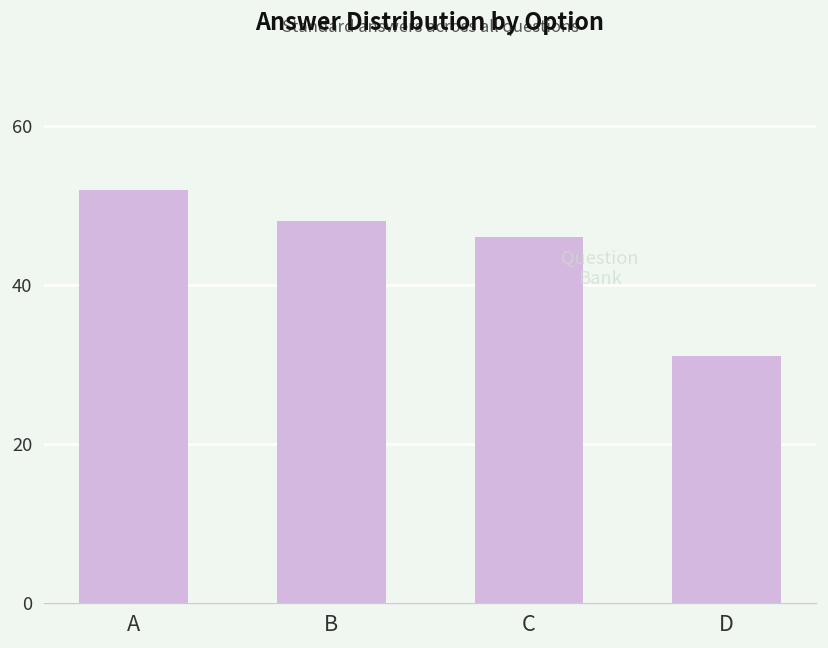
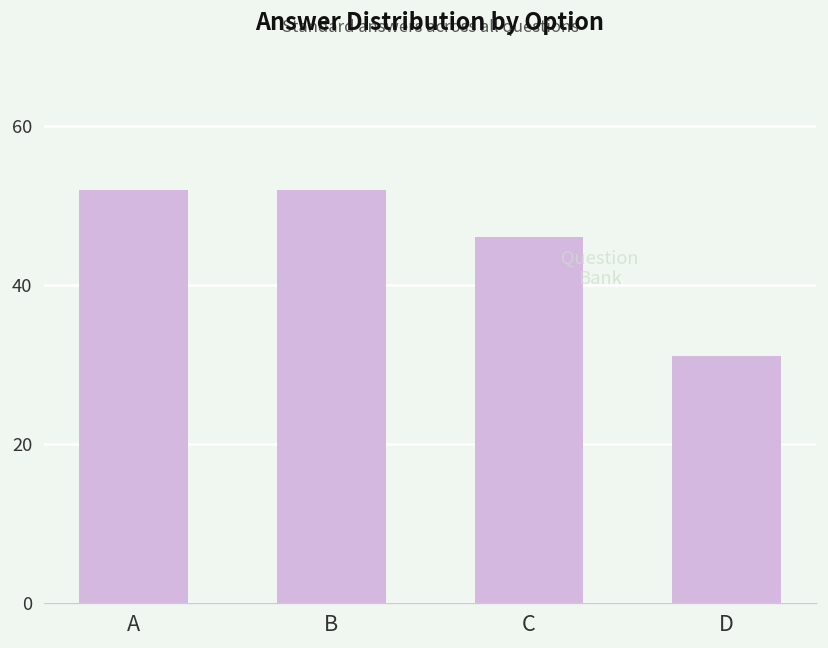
B: 48 -> 52
